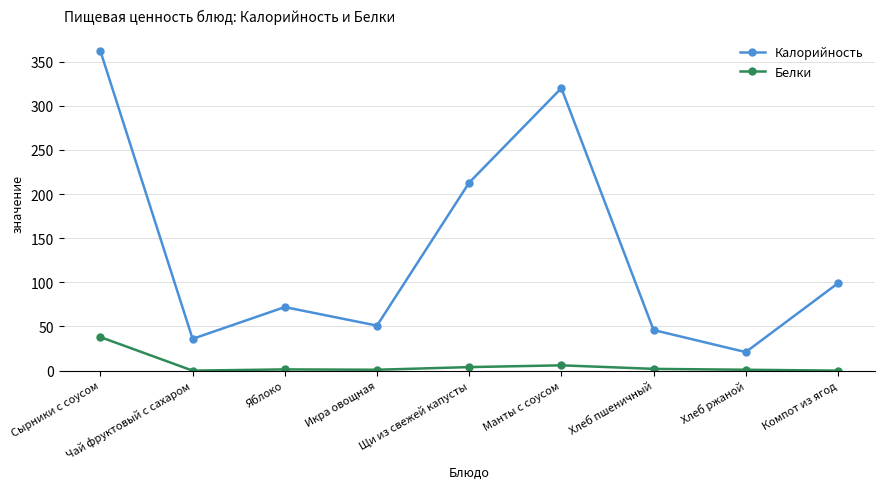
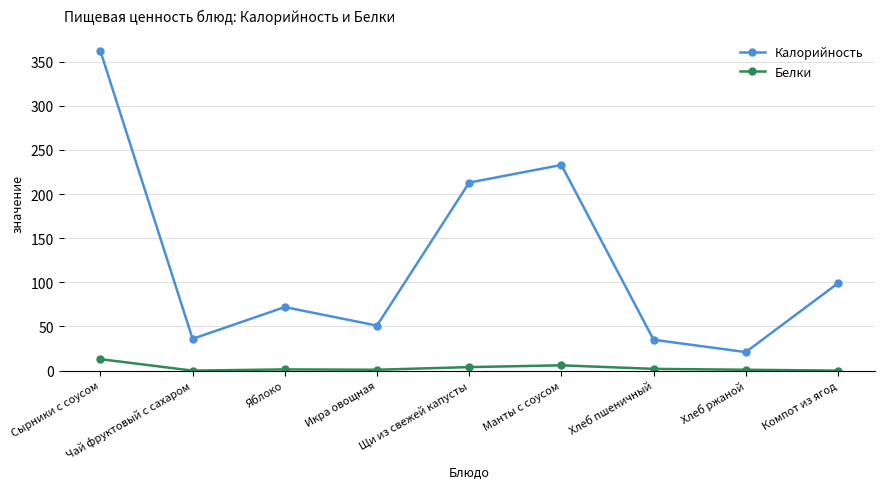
Белки, Сырники с соусом: 40 -> 10
Калорийность, Манты с соусом: 320 -> 230
Калорийность, Хлеб пшеничный: 50 -> 40
